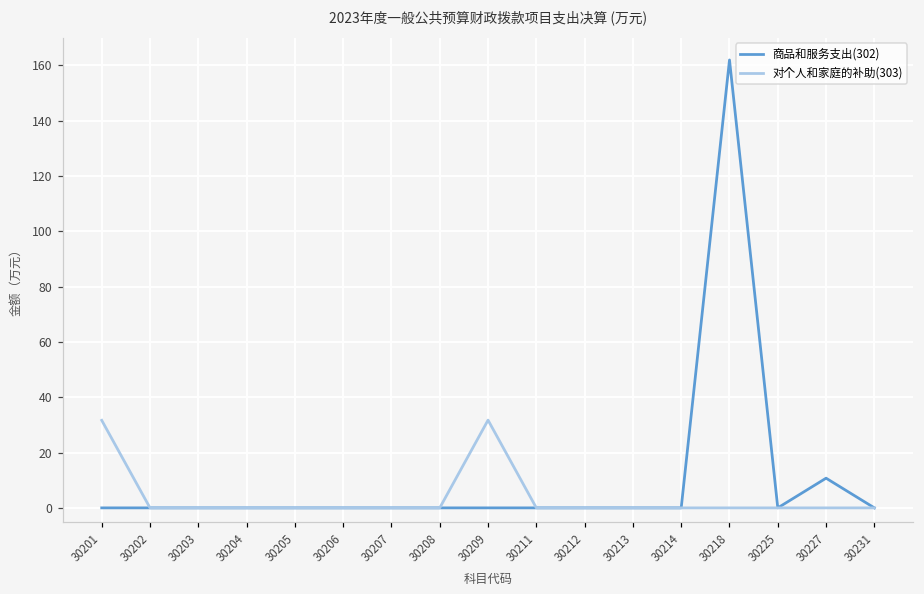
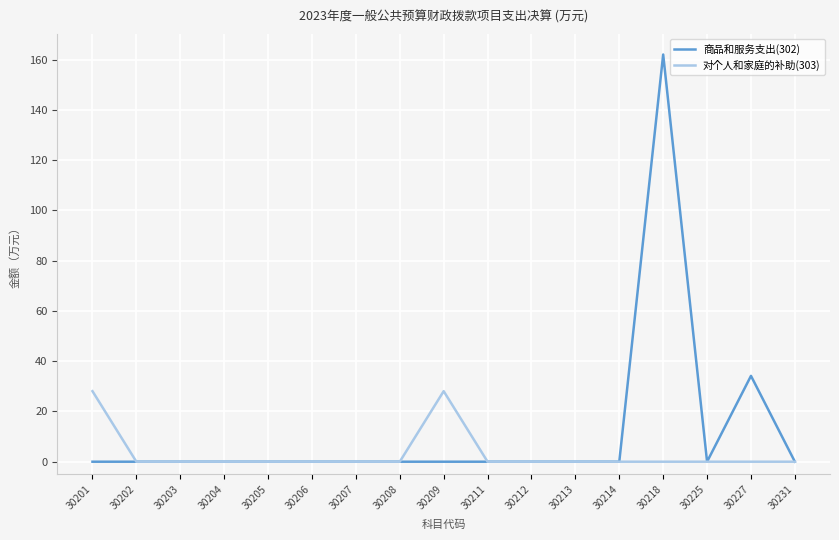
对个人和家庭的补助(303), 30201: 32 -> 28
对个人和家庭的补助(303), 30209: 32 -> 28
商品和服务支出(302), 30227: 11 -> 34
